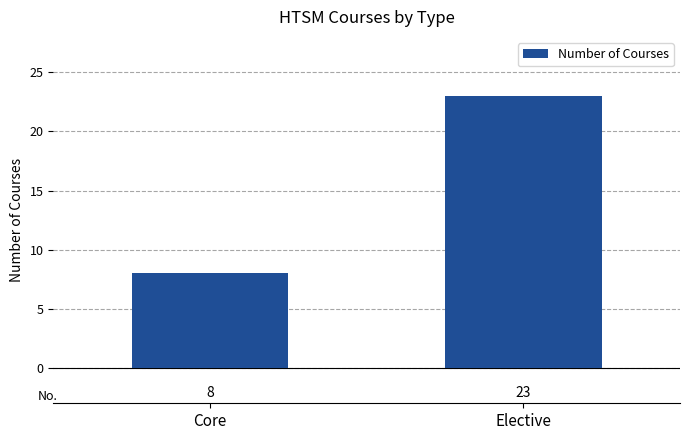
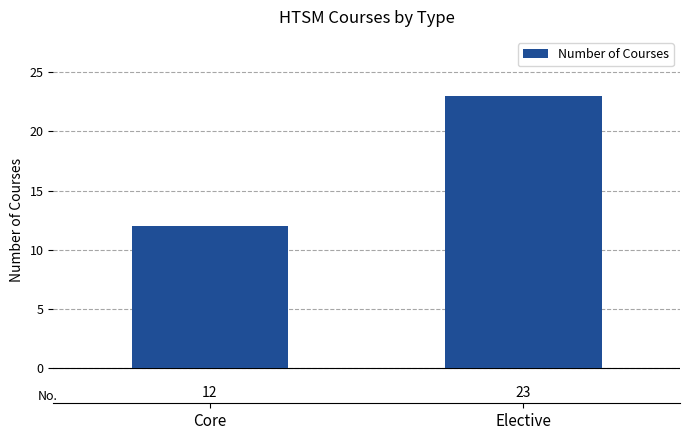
Core: 8 -> 12
